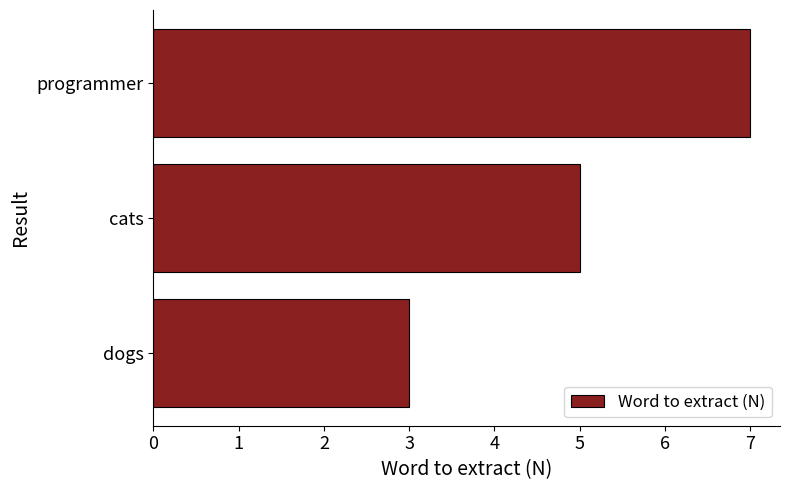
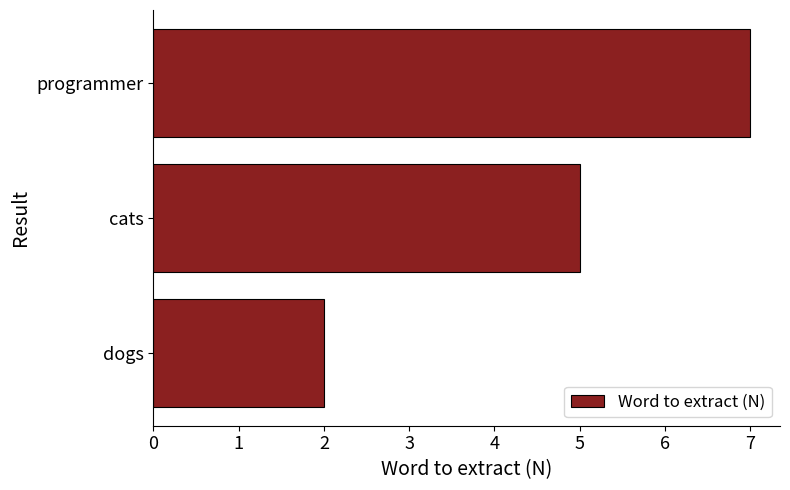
dogs: 3 -> 2
